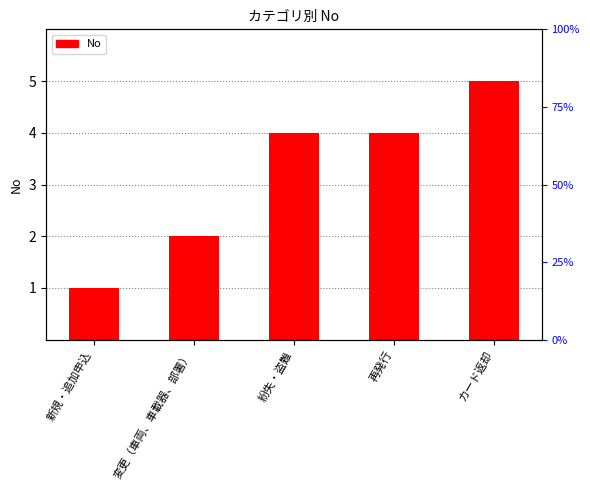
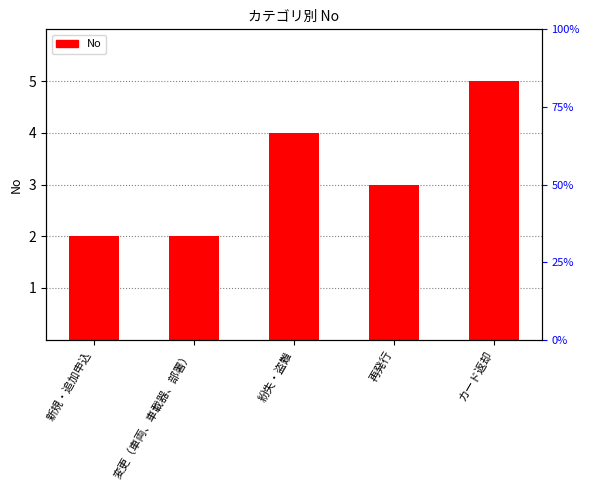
新規・追加申込: 1 -> 2
再発行: 4 -> 3
